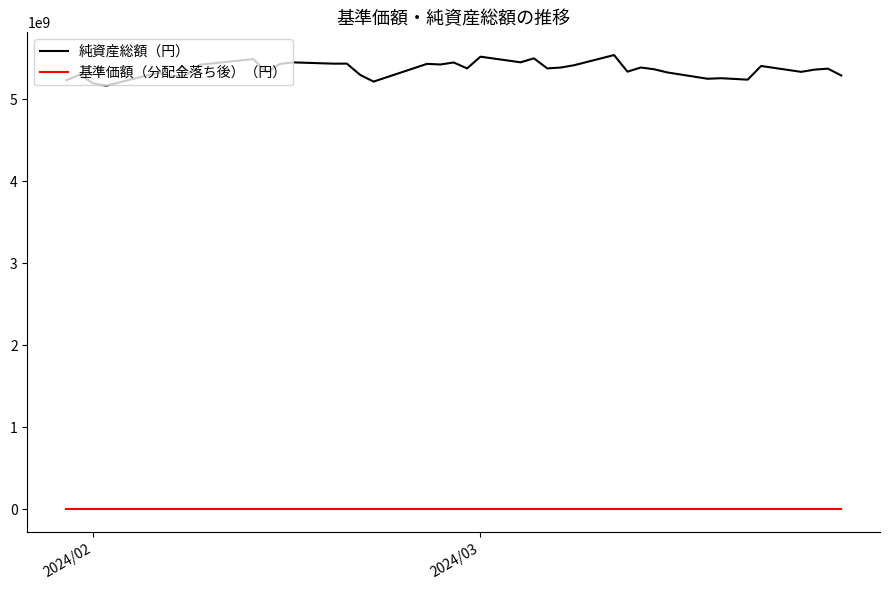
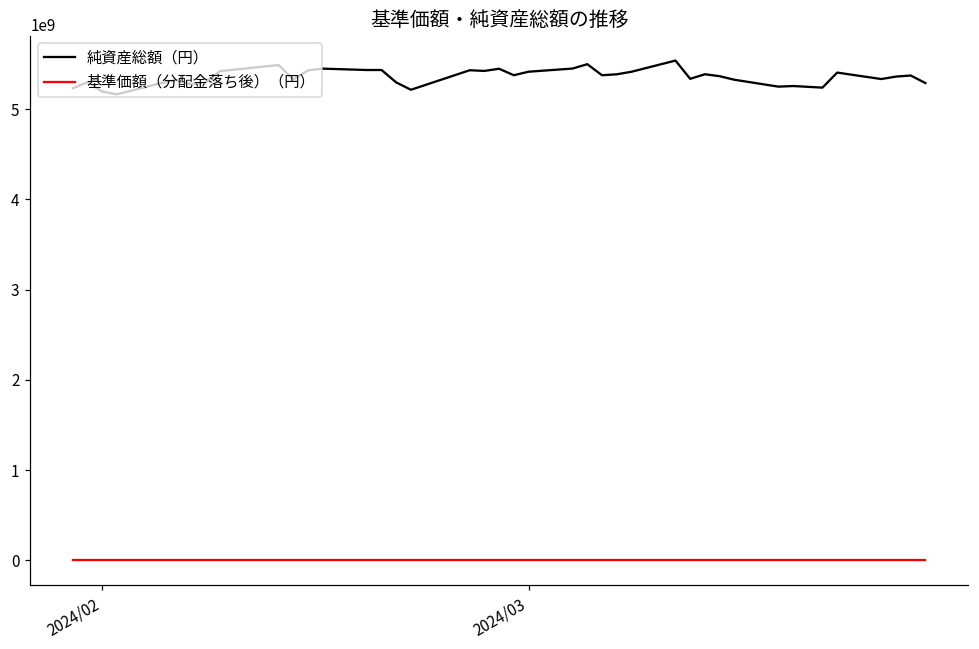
純資産総額（円）, 2024/03: 5500000000 -> 5400000000
